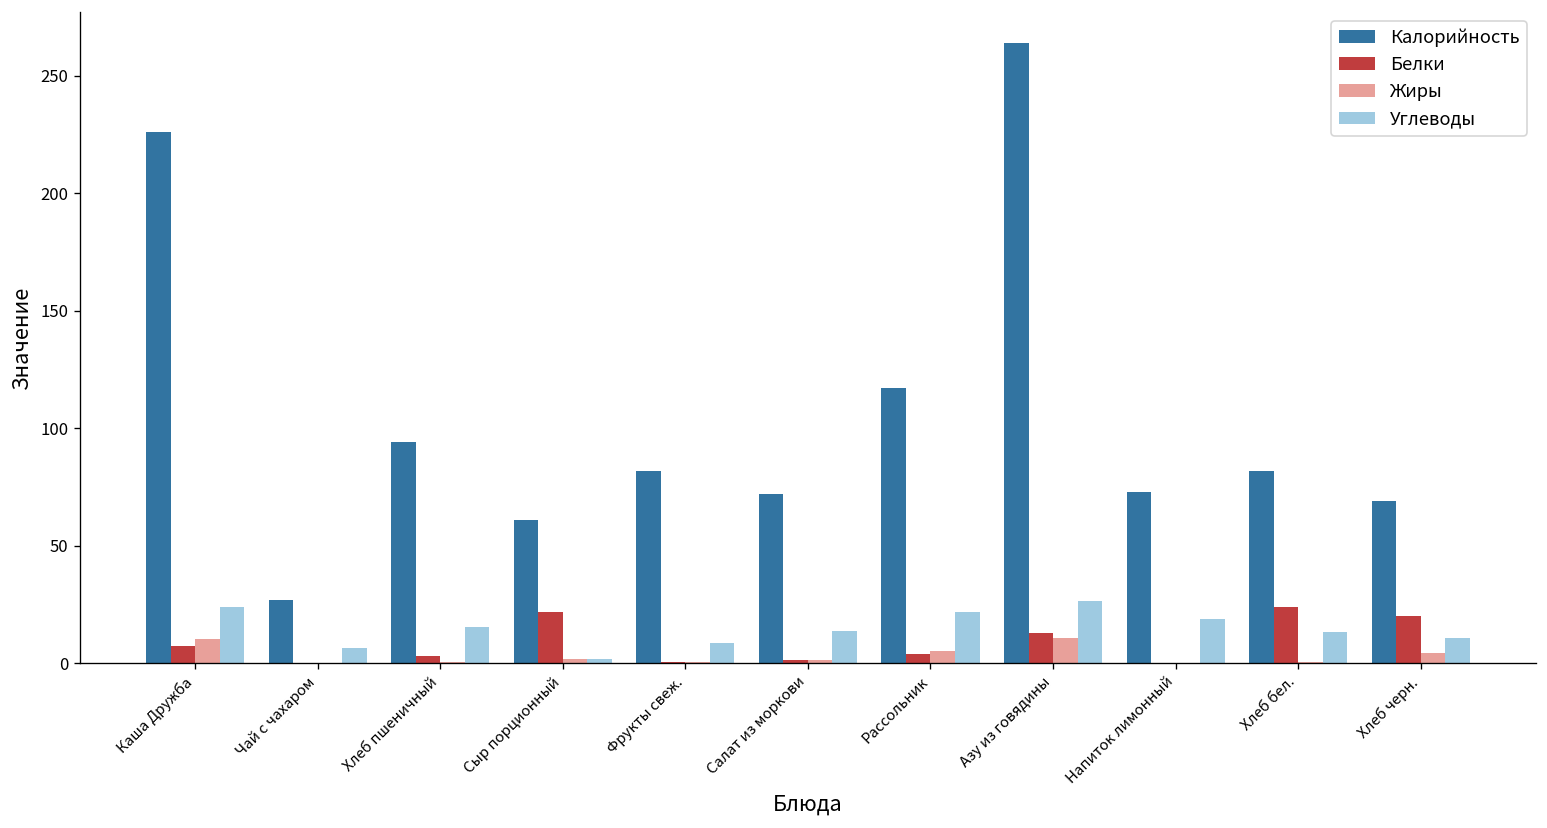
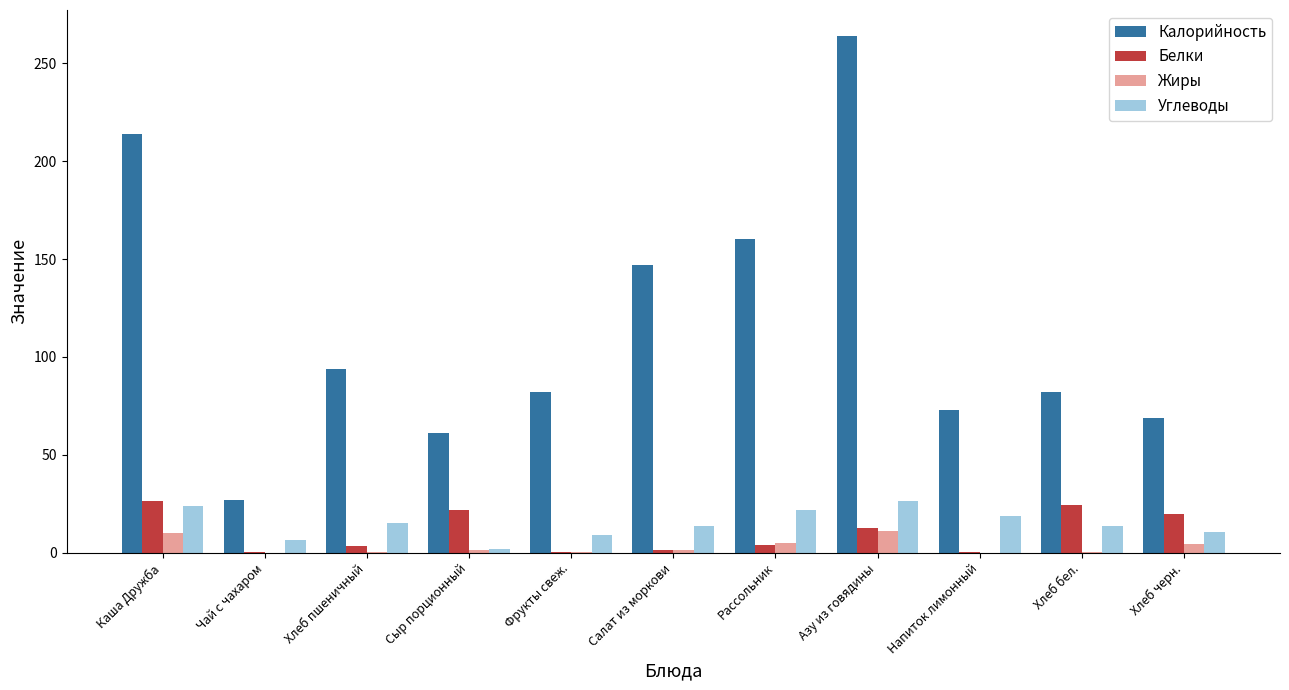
Калорийность, Каша Дружба: 226 -> 214
Белки, Каша Дружба: 7 -> 27
Калорийность, Салат из моркови: 72 -> 147
Калорийность, Рассольник: 117 -> 160
